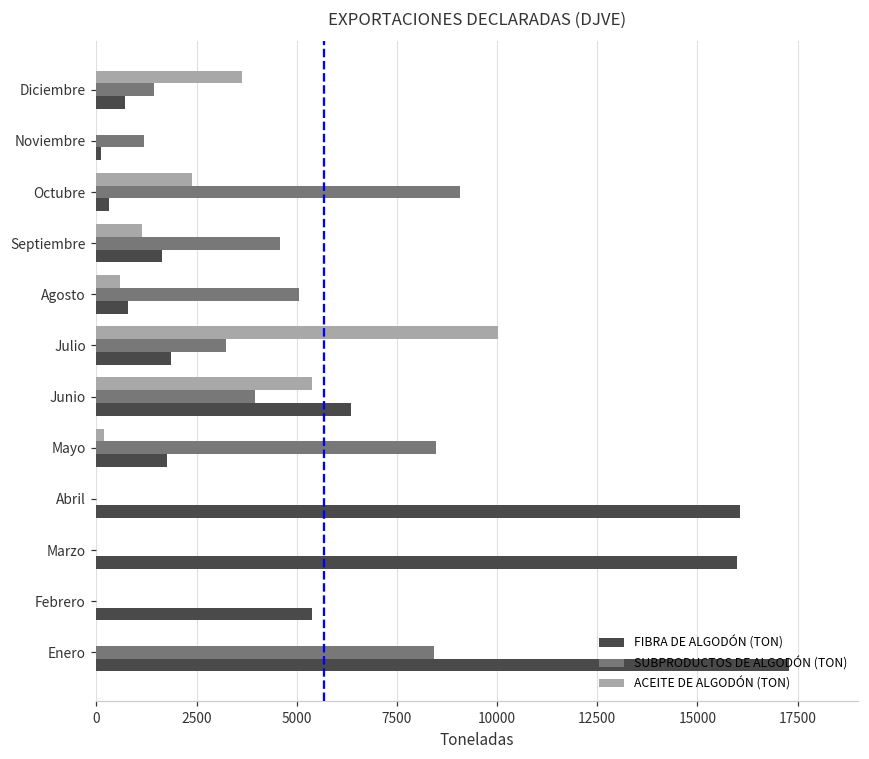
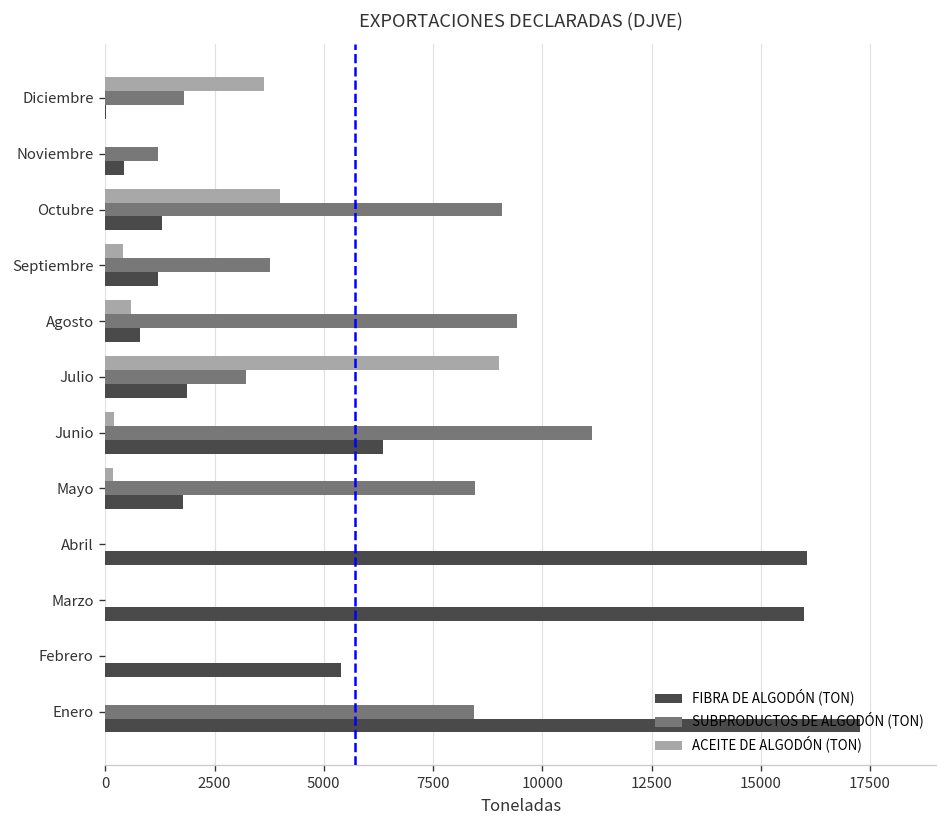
SUBPRODUCTOS DE ALGODÓN (TON), Diciembre: 1400 -> 1800
FIBRA DE ALGODÓN (TON), Diciembre: 700 -> 0
FIBRA DE ALGODÓN (TON), Noviembre: 100 -> 400
ACEITE DE ALGODÓN (TON), Octubre: 2400 -> 4000
FIBRA DE ALGODÓN (TON), Octubre: 300 -> 1300
ACEITE DE ALGODÓN (TON), Septiembre: 1100 -> 400
SUBPRODUCTOS DE ALGODÓN (TON), Septiembre: 4600 -> 3800
FIBRA DE ALGODÓN (TON), Septiembre: 1600 -> 1200
SUBPRODUCTOS DE ALGODÓN (TON), Agosto: 5100 -> 9400
ACEITE DE ALGODÓN (TON), Julio: 10000 -> 9000
ACEITE DE ALGODÓN (TON), Junio: 5400 -> 200
SUBPRODUCTOS DE ALGODÓN (TON), Junio: 4000 -> 11100
